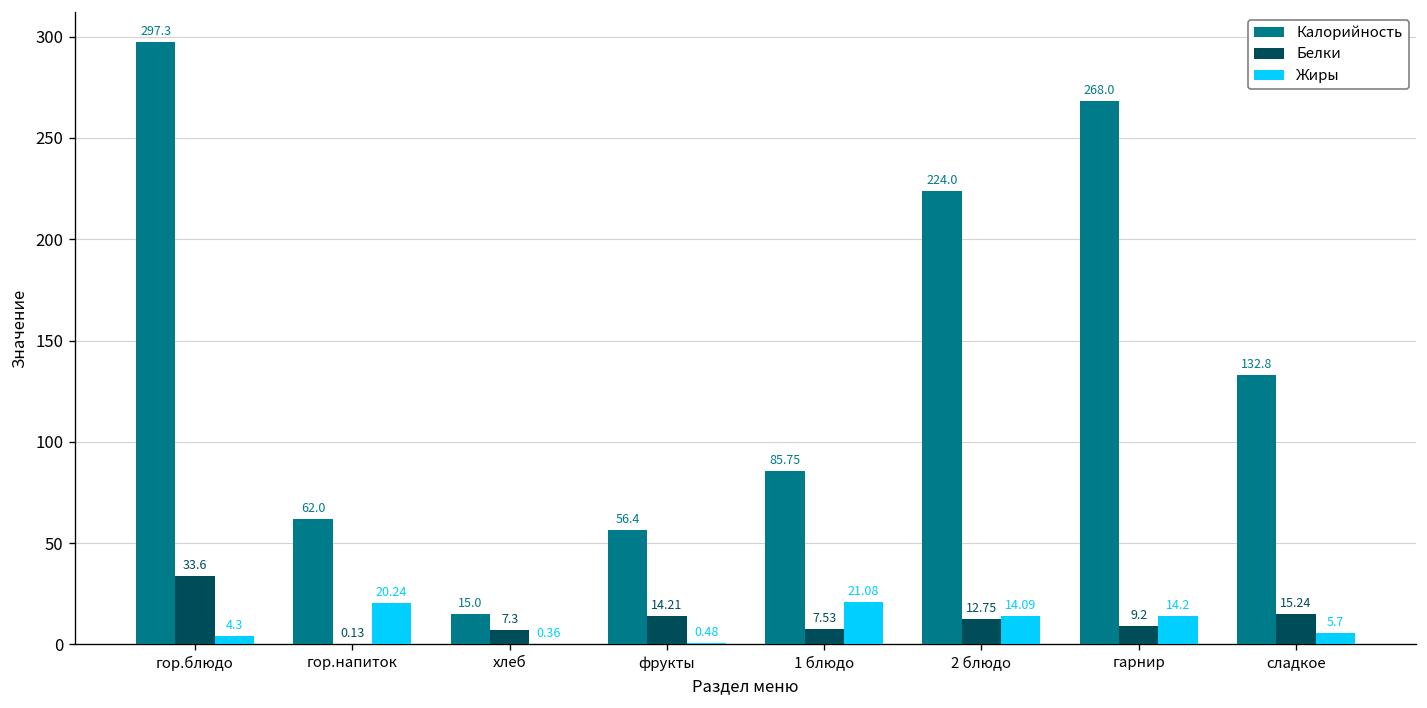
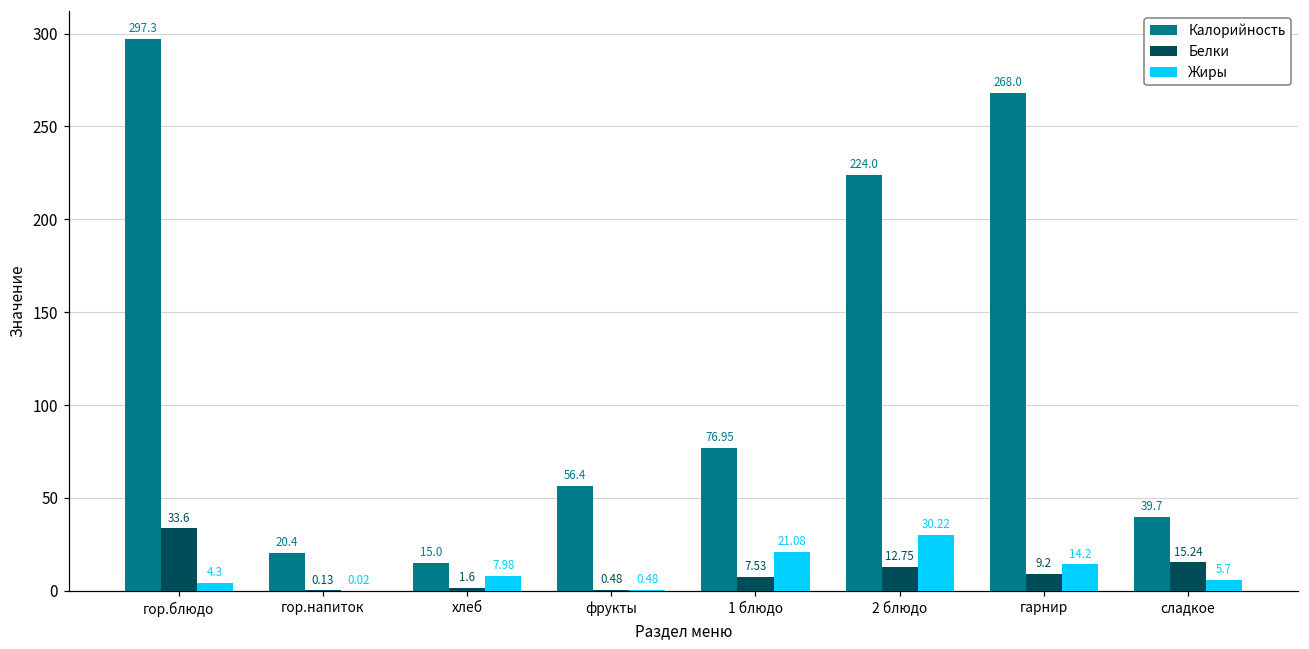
Калорийность, гор.напиток: 62.0 -> 20.4
Жиры, гор.напиток: 20.24 -> 0.02
Белки, хлеб: 7.3 -> 1.6
Жиры, хлеб: 0.36 -> 7.98
Белки, фрукты: 14.21 -> 0.48
Калорийность, 1 блюдо: 85.75 -> 76.95
Жиры, 2 блюдо: 14.09 -> 30.22
Калорийность, сладкое: 132.8 -> 39.7
